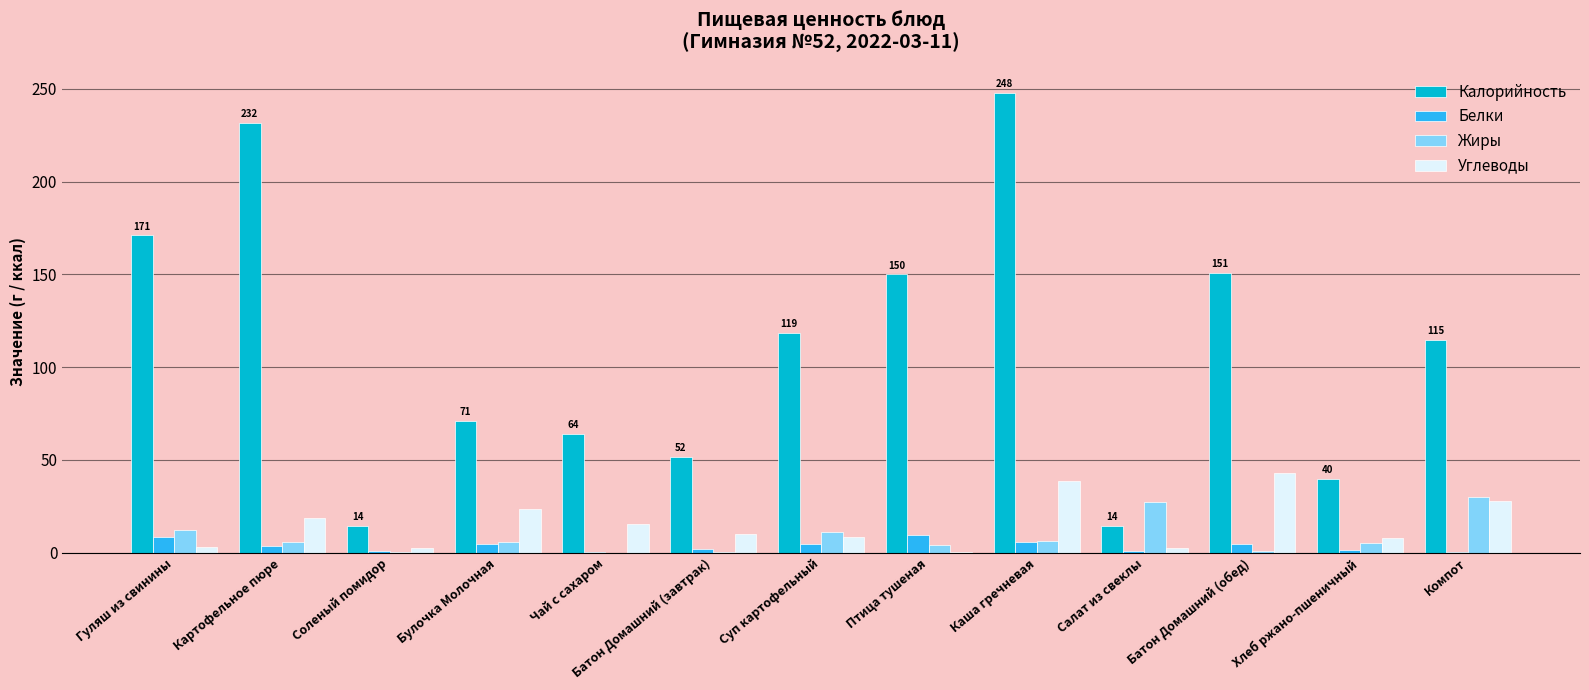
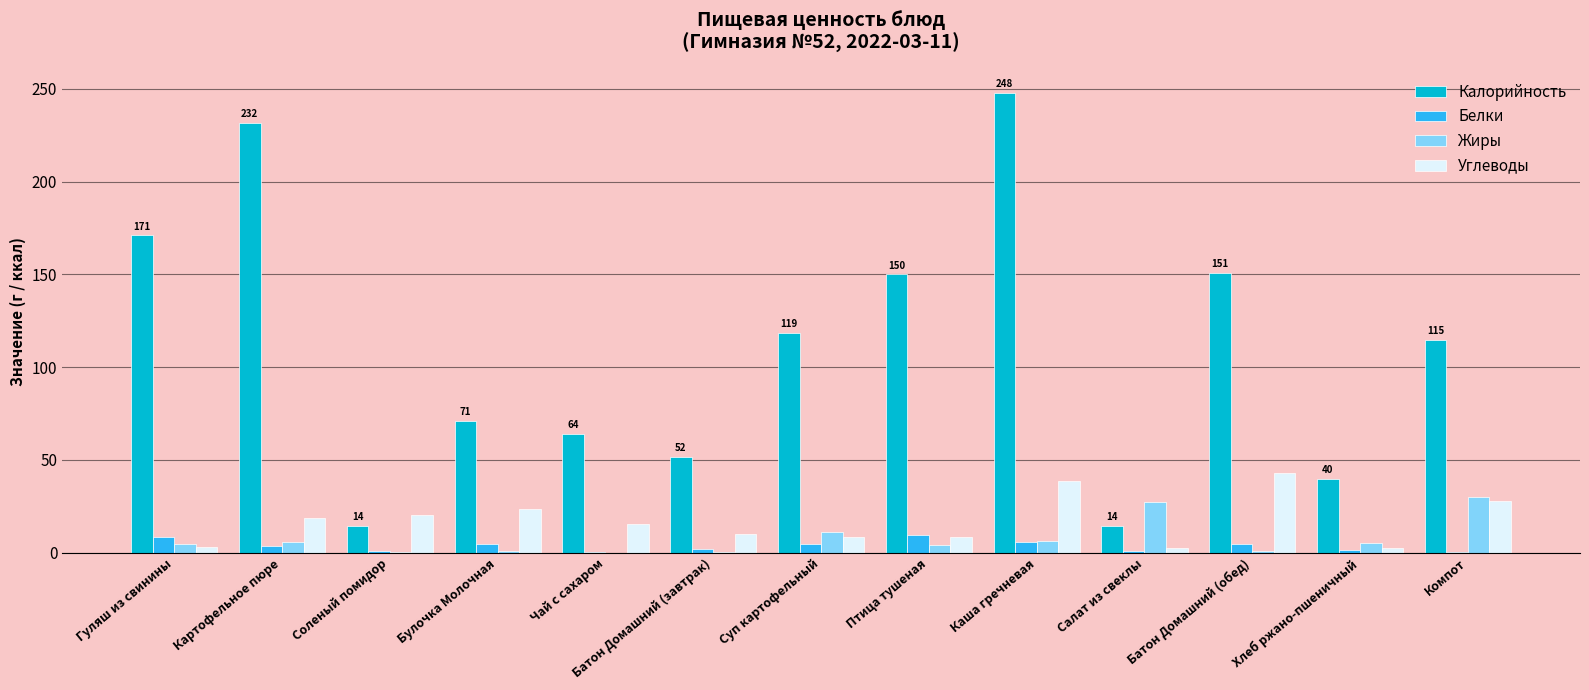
Жиры, Гуляш из свинины: 12 -> 4
Углеводы, Соленый помидор: 2 -> 20
Жиры, Булочка Молочная: 6 -> 1
Углеводы, Птица тушеная: 0 -> 8
Углеводы, Хлеб ржано-пшеничный: 8 -> 3
